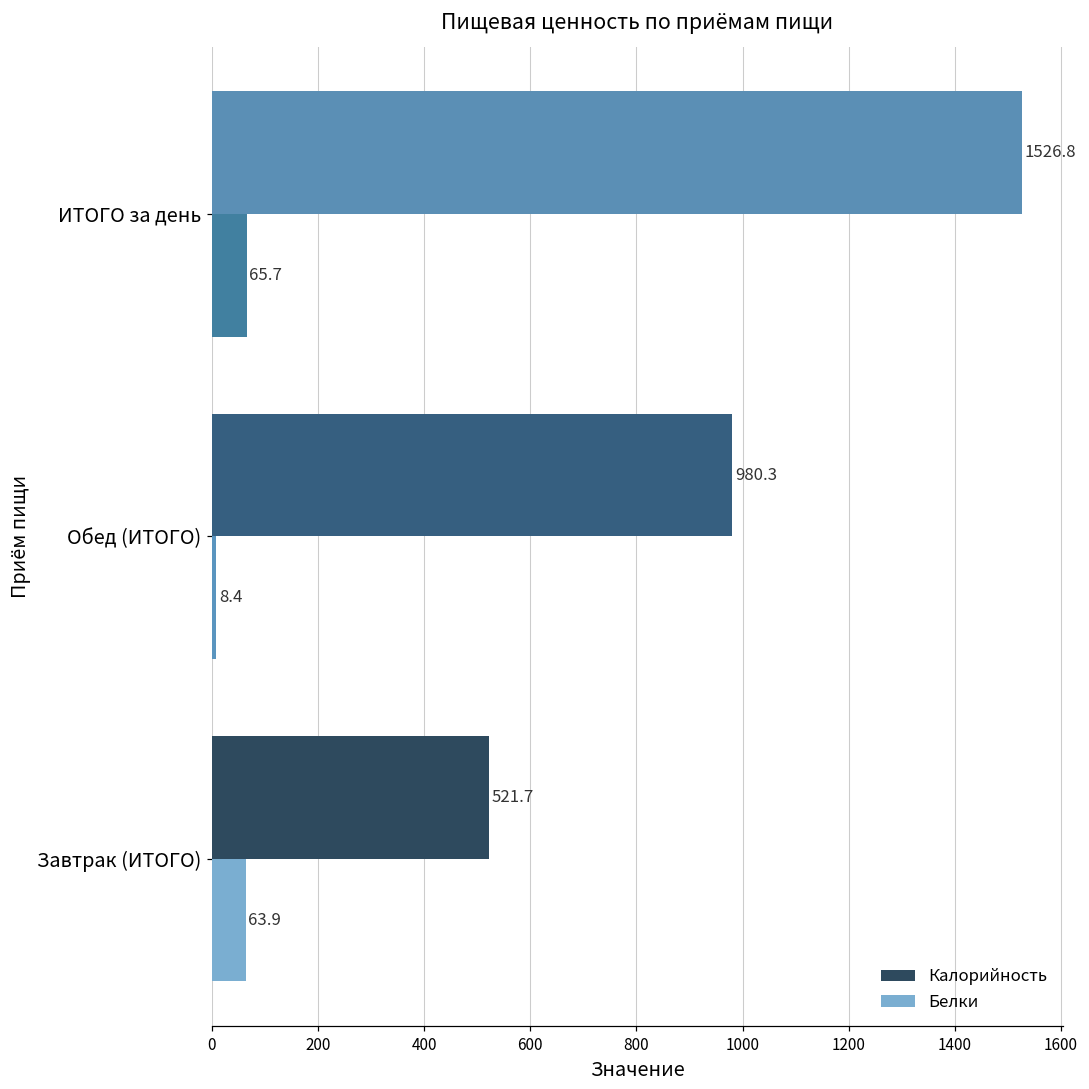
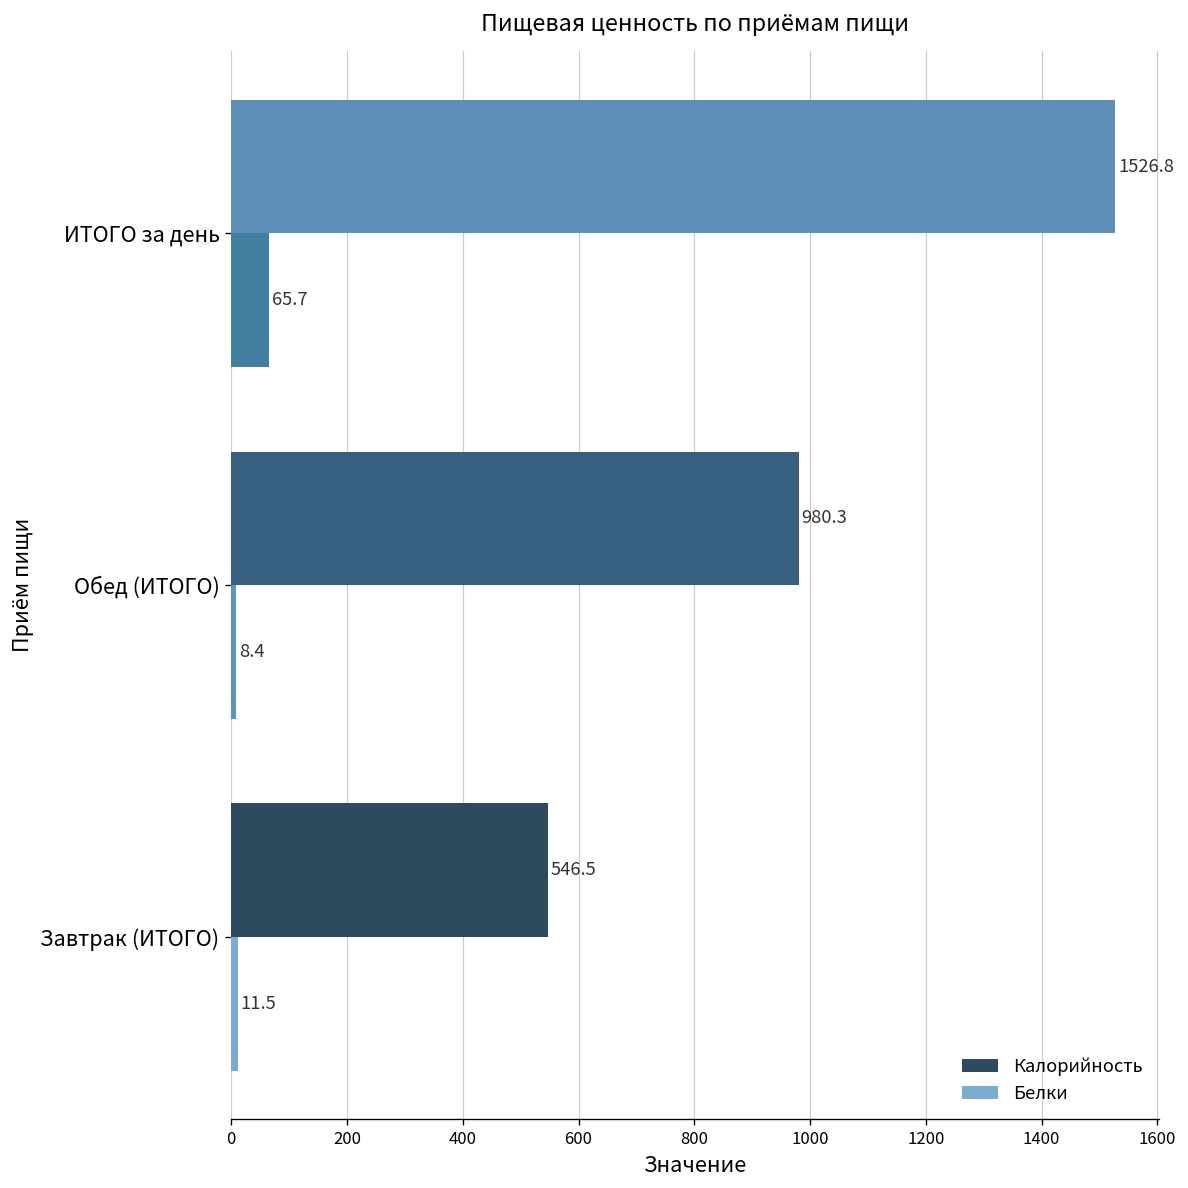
Калорийность, Завтрак (ИТОГО): 521.7 -> 546.5
Белки, Завтрак (ИТОГО): 63.9 -> 11.5
